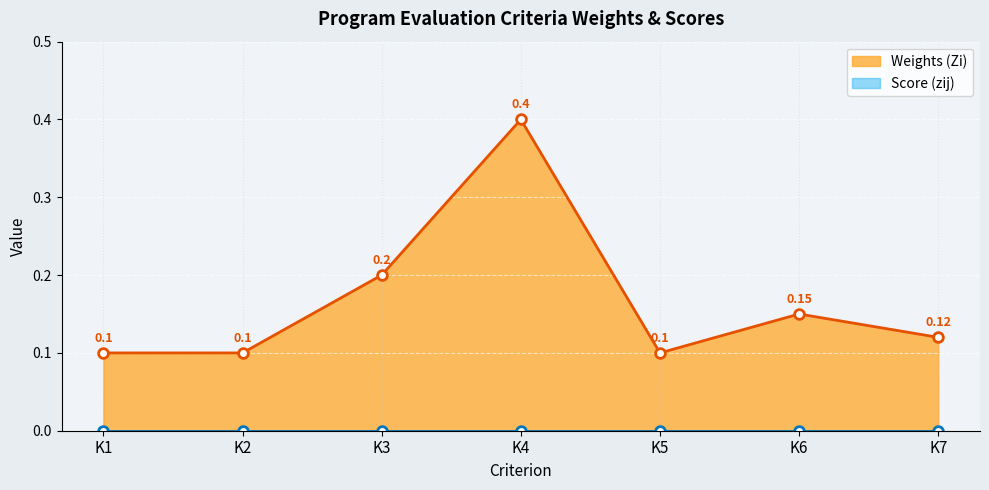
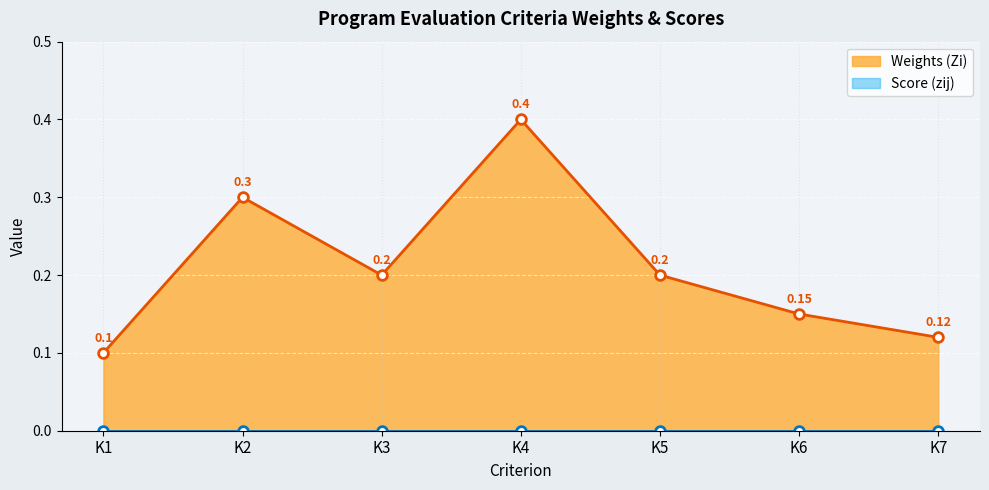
Weights (Zi), K2: 0.1 -> 0.3
Weights (Zi), K5: 0.1 -> 0.2
